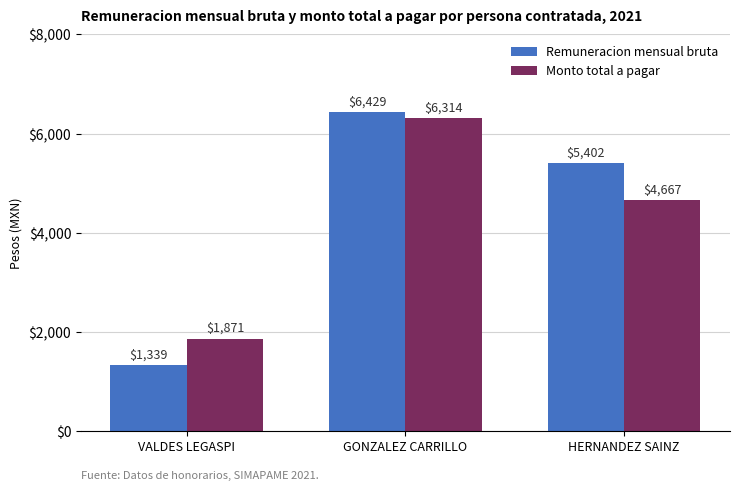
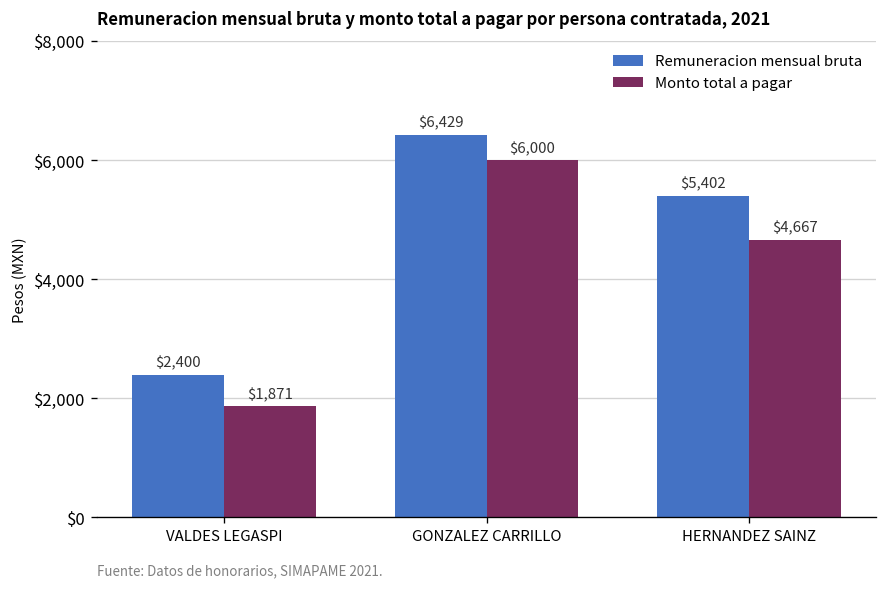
Remuneracion mensual bruta, VALDES LEGASPI: $1,339 -> $2,400
Monto total a pagar, GONZALEZ CARRILLO: $6,314 -> $6,000
